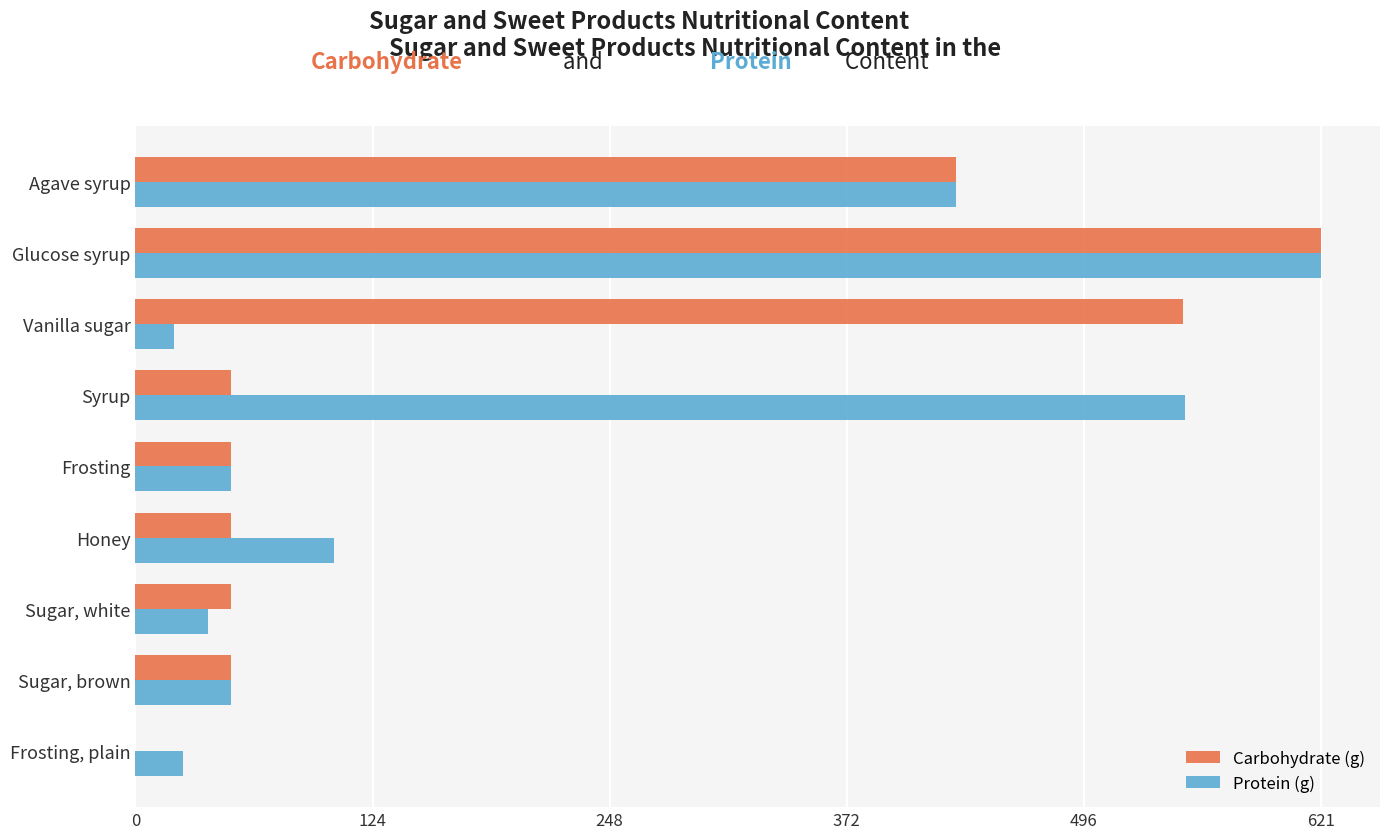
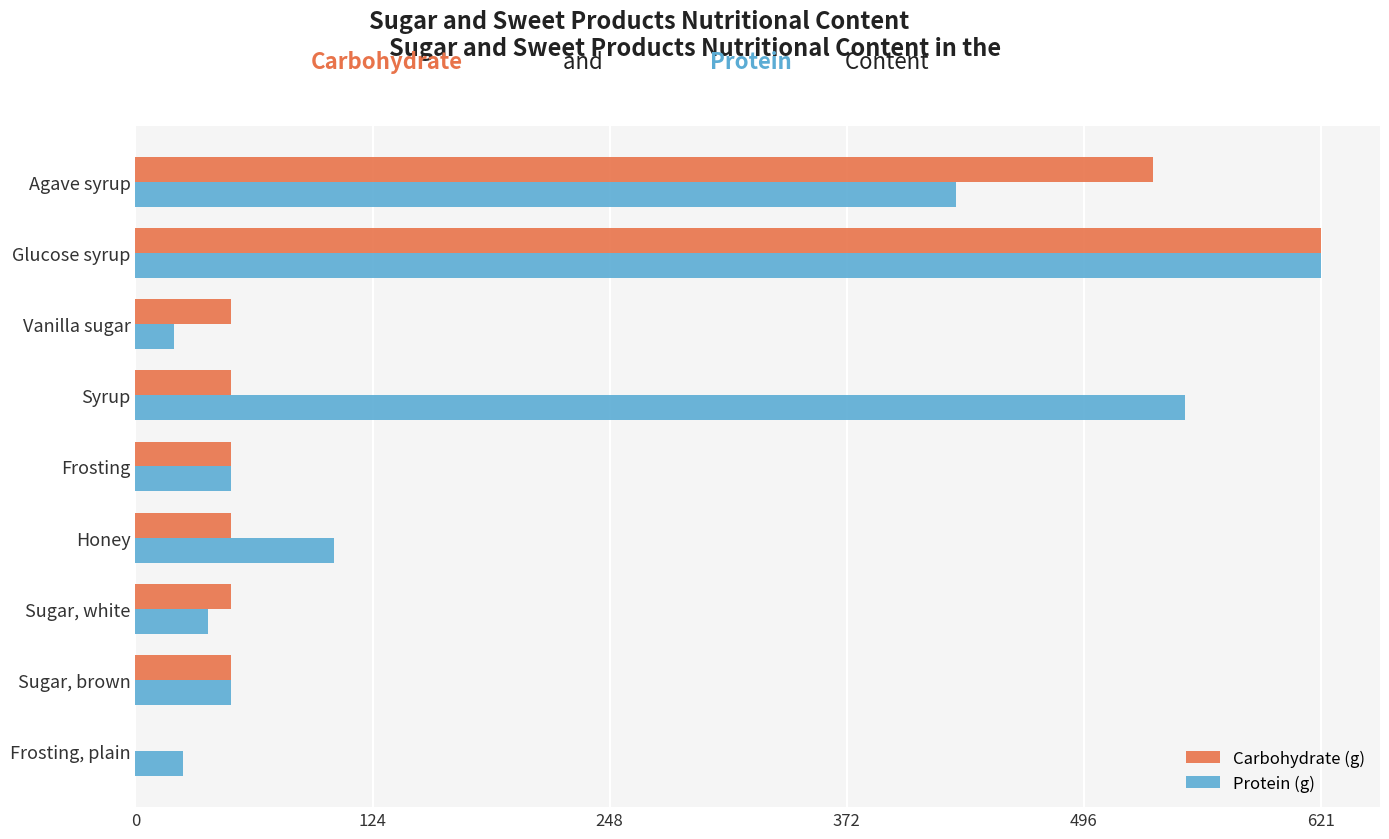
Carbohydrate (g), Agave syrup: 430 -> 533
Carbohydrate (g), Vanilla sugar: 549 -> 50
